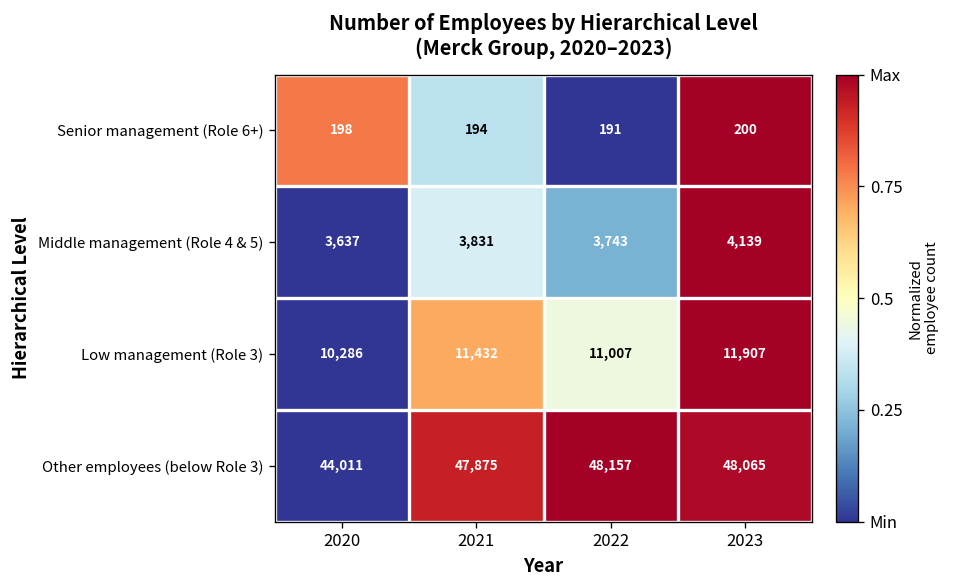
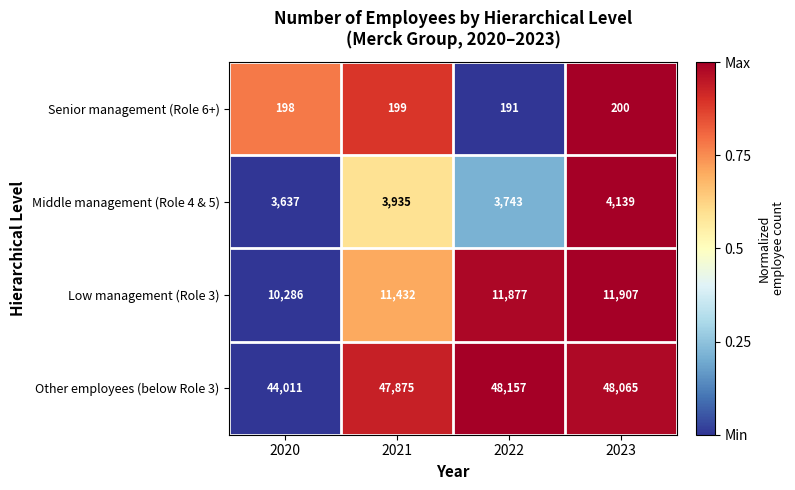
Senior management (Role 6+), 2021: 194 -> 199
Middle management (Role 4 & 5), 2021: 3,831 -> 3,935
Low management (Role 3), 2022: 11,007 -> 11,877
